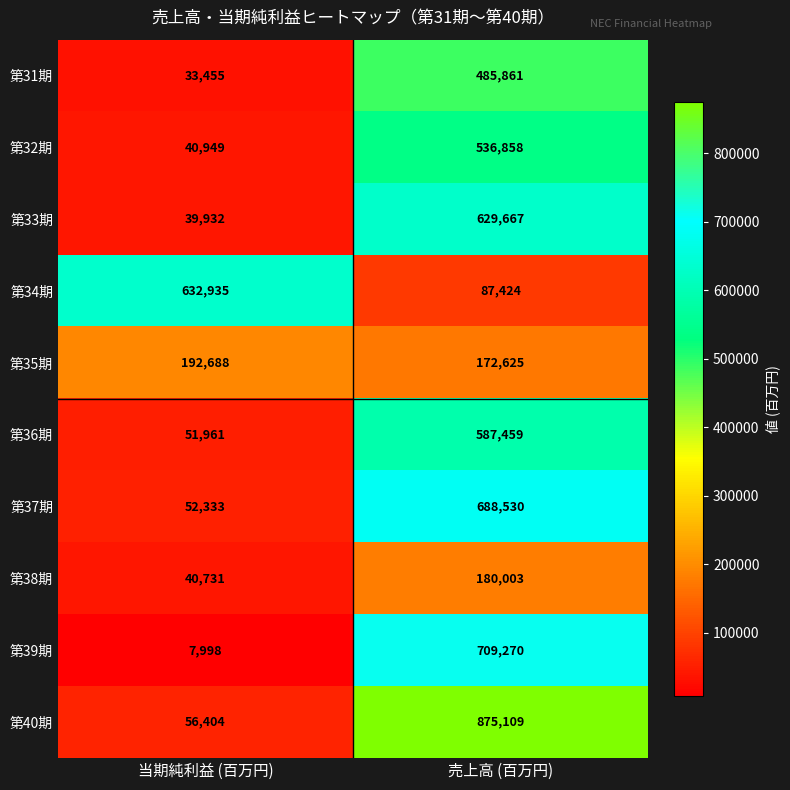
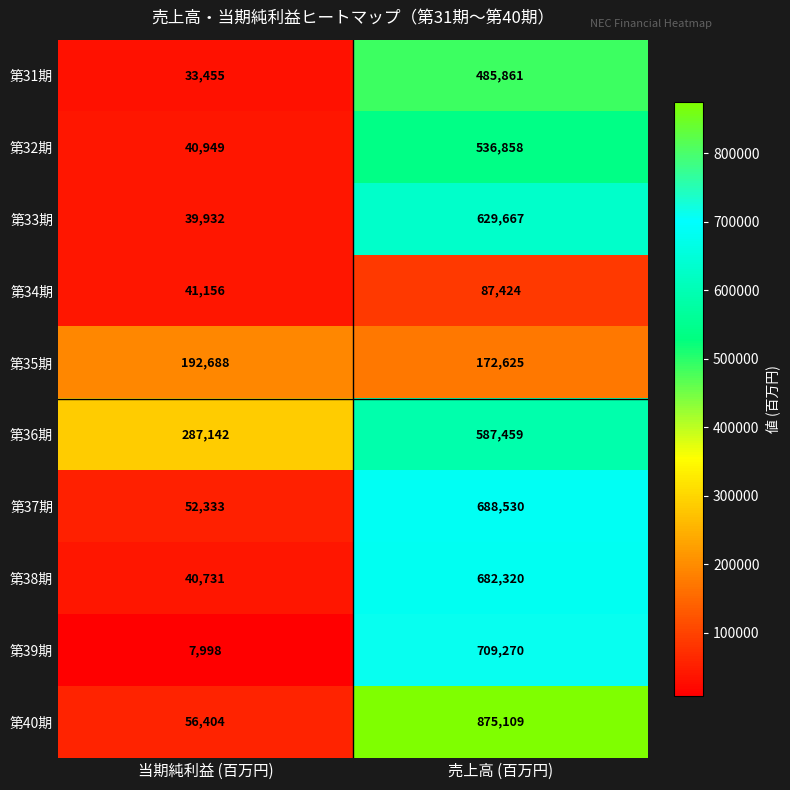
第34期, 当期純利益 (百万円): 632,935 -> 41,156
第36期, 当期純利益 (百万円): 51,961 -> 287,142
第38期, 売上高 (百万円): 180,003 -> 682,320
